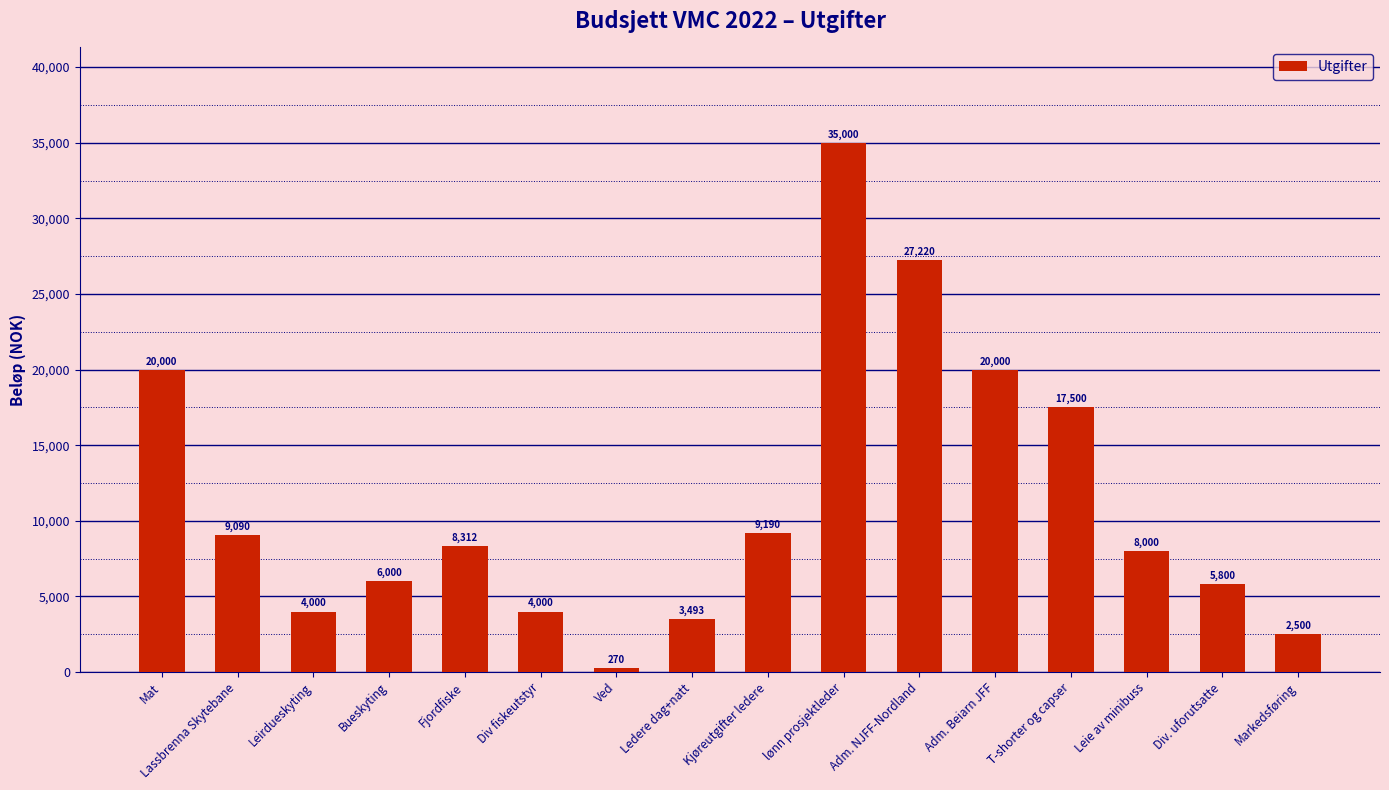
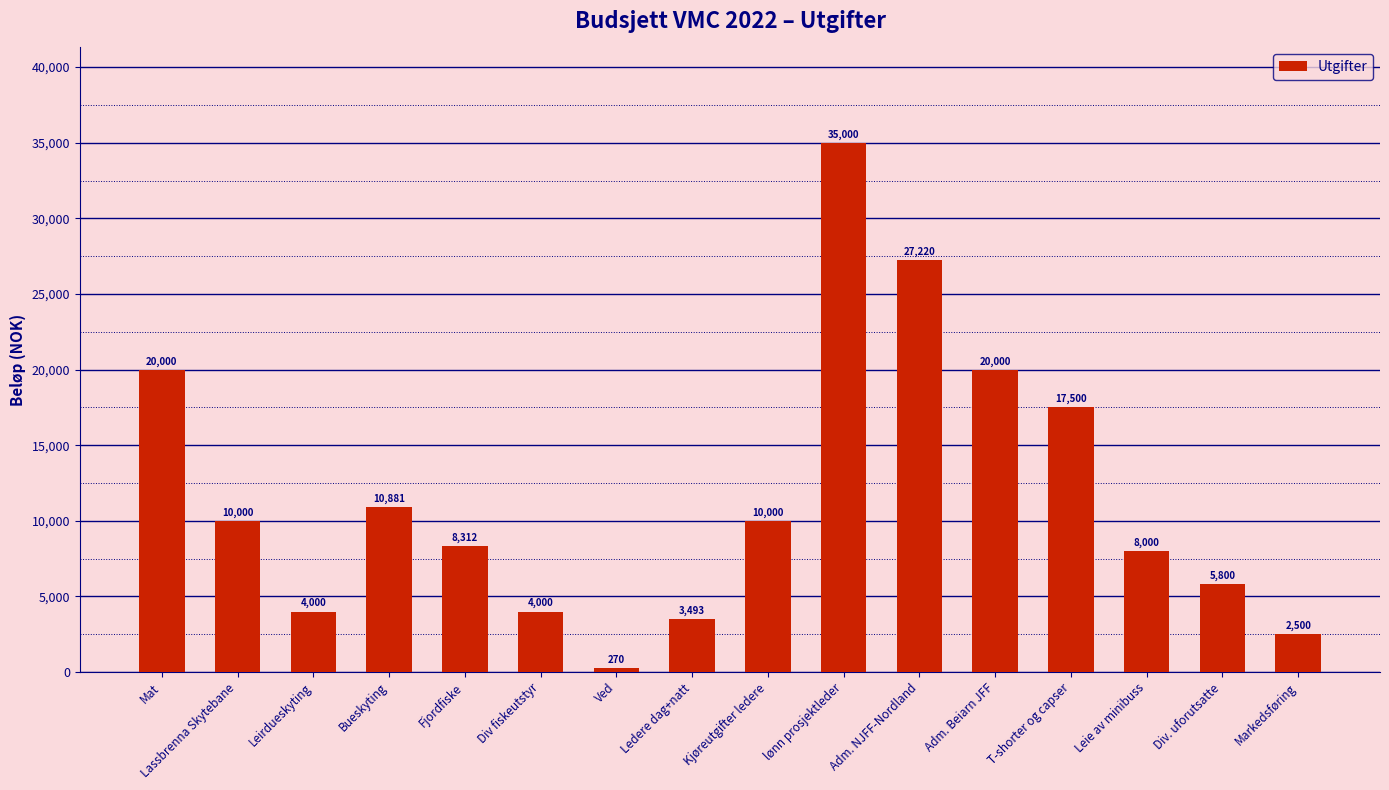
Lassbrenna Skytebane: 9,090 -> 10,000
Bueskyting: 6,000 -> 10,881
Kjøreutgifter ledere: 9,190 -> 10,000
